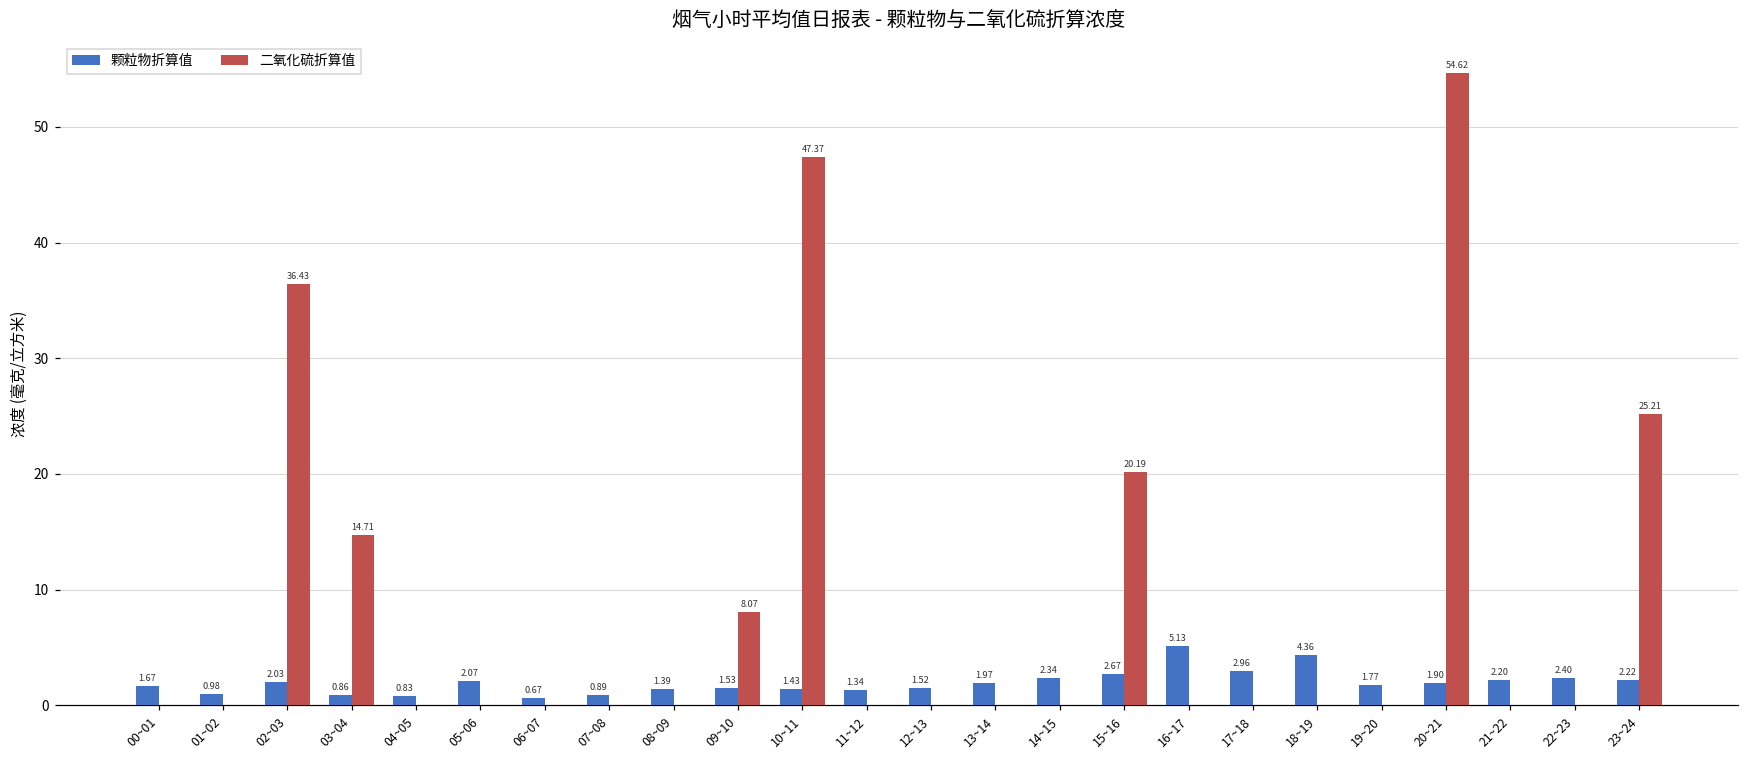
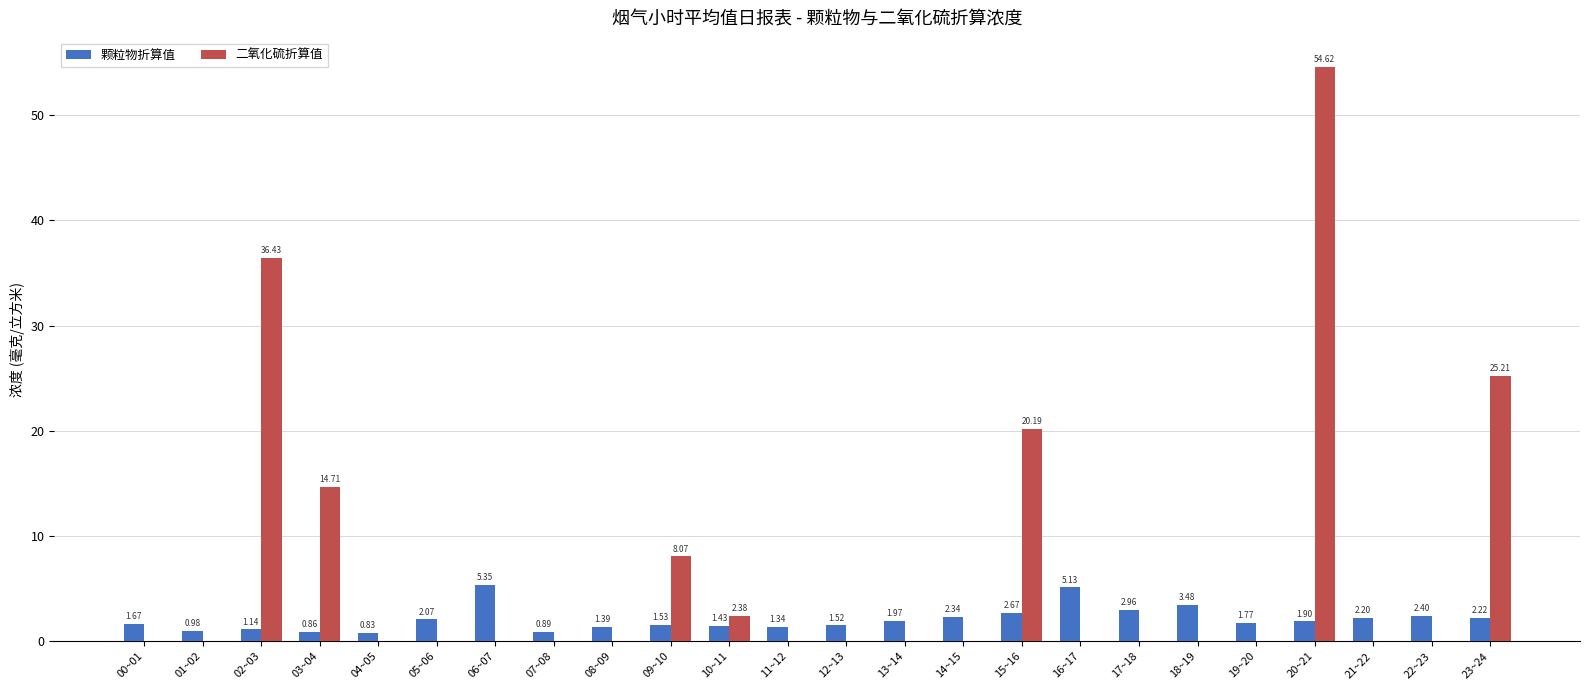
颗粒物折算值, 02~03: 2.03 -> 1.14
颗粒物折算值, 06~07: 0.67 -> 5.35
二氧化硫折算值, 10~11: 47.37 -> 2.38
颗粒物折算值, 18~19: 4.36 -> 3.48
